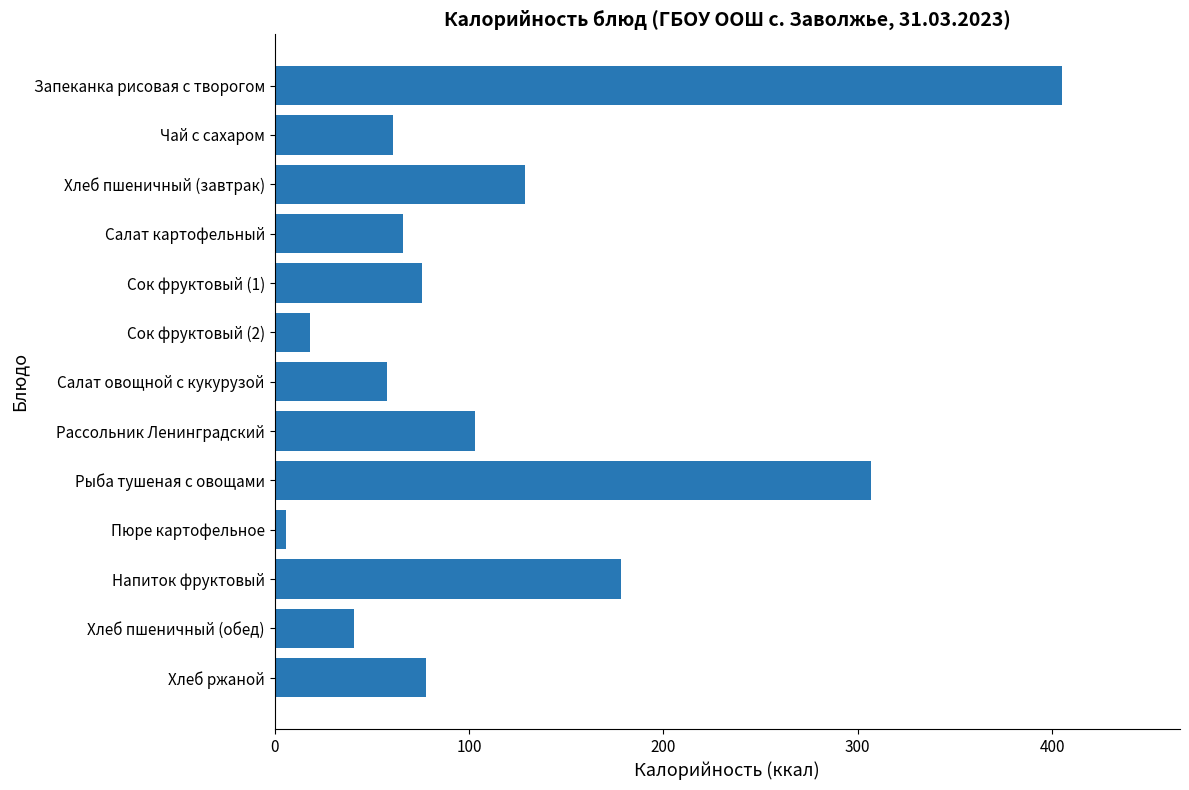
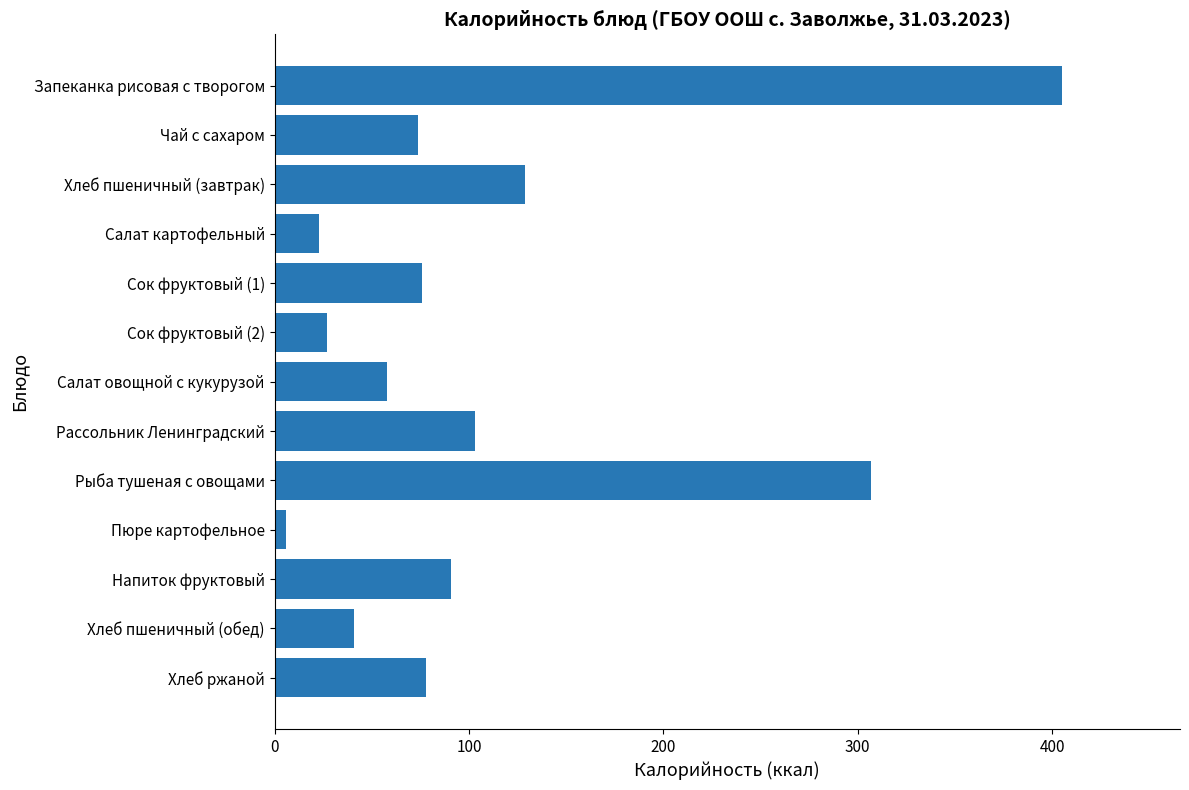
Чай с сахаром: 61 -> 74
Салат картофельный: 66 -> 23
Сок фруктовый (2): 18 -> 27
Напиток фруктовый: 178 -> 91
